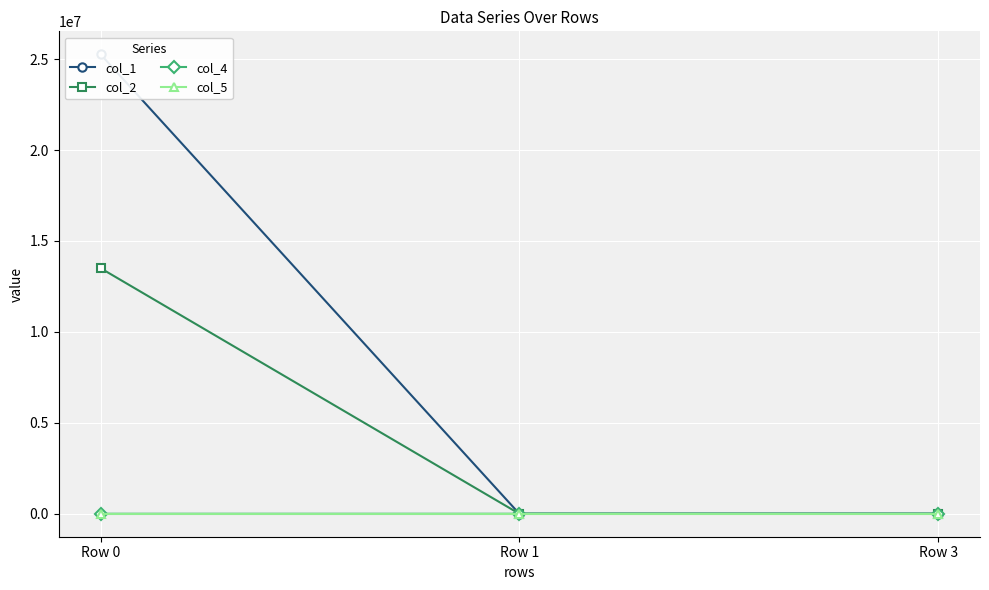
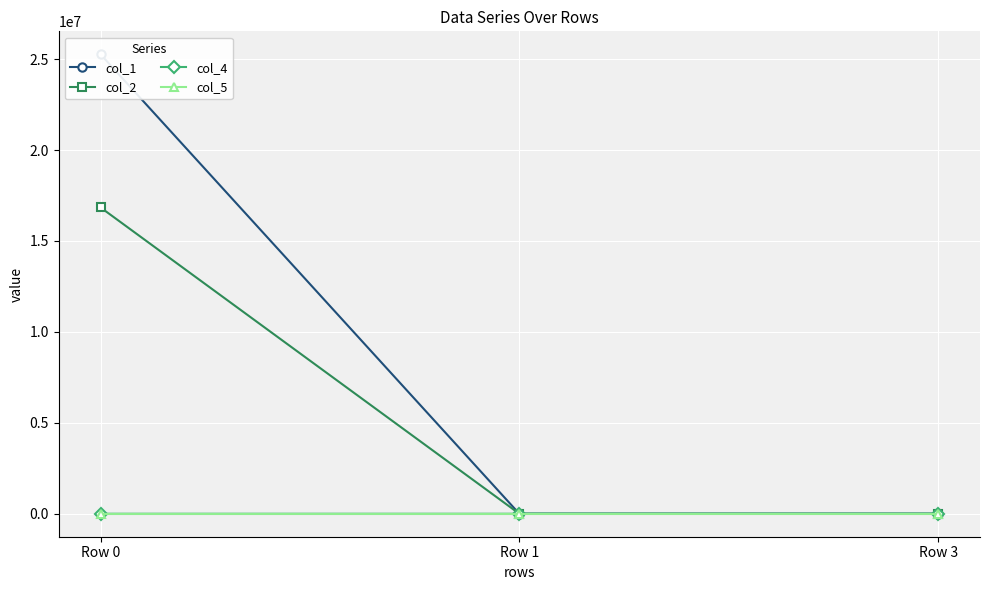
col_2, Row 0: 13500000 -> 16800000
